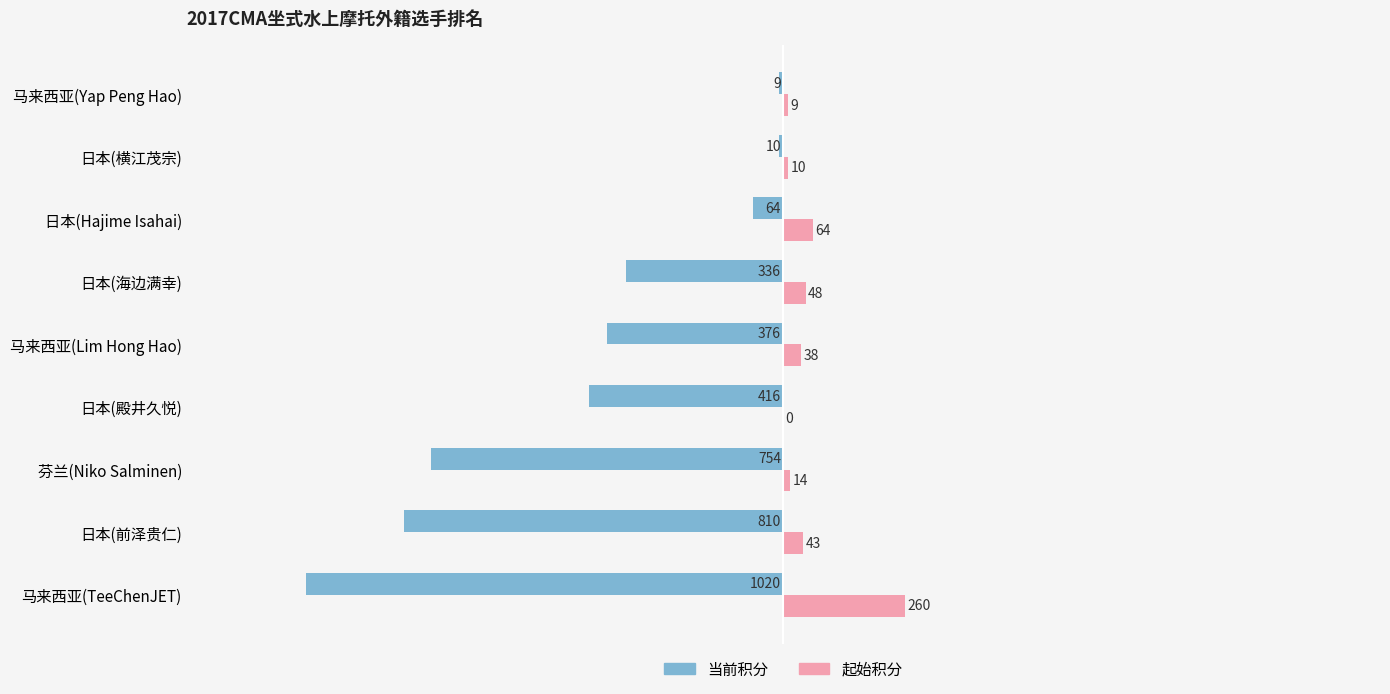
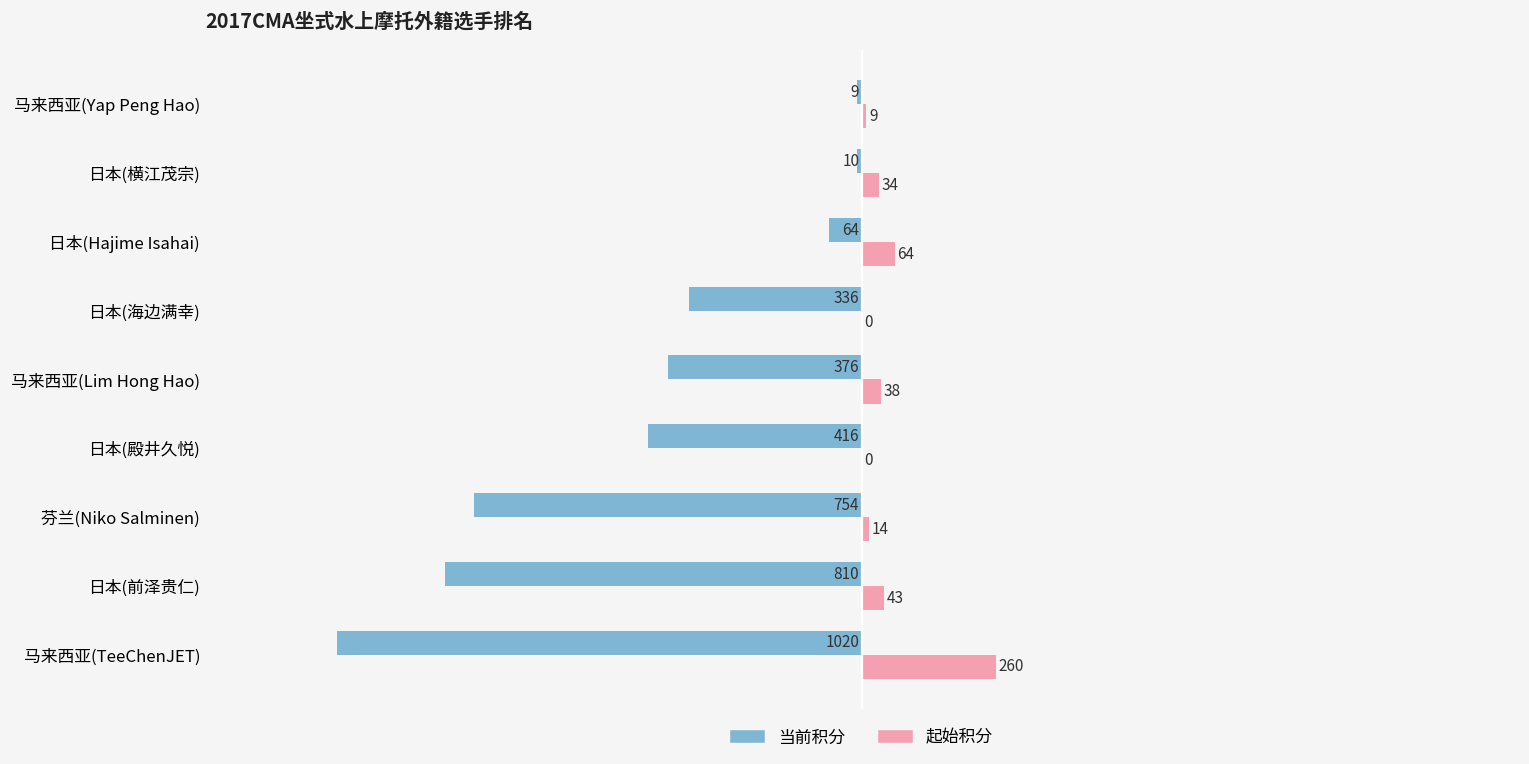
起始积分, 日本(横江茂宗): 10 -> 34
起始积分, 日本(海边满幸): 48 -> 0
